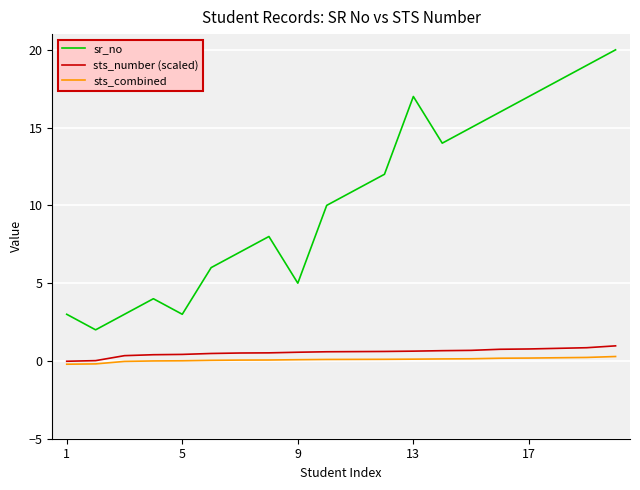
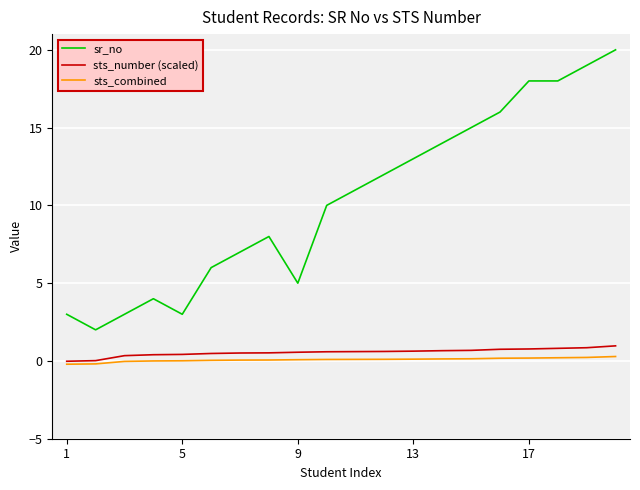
sr_no, 13: 17 -> 13
sr_no, 17: 17 -> 18
